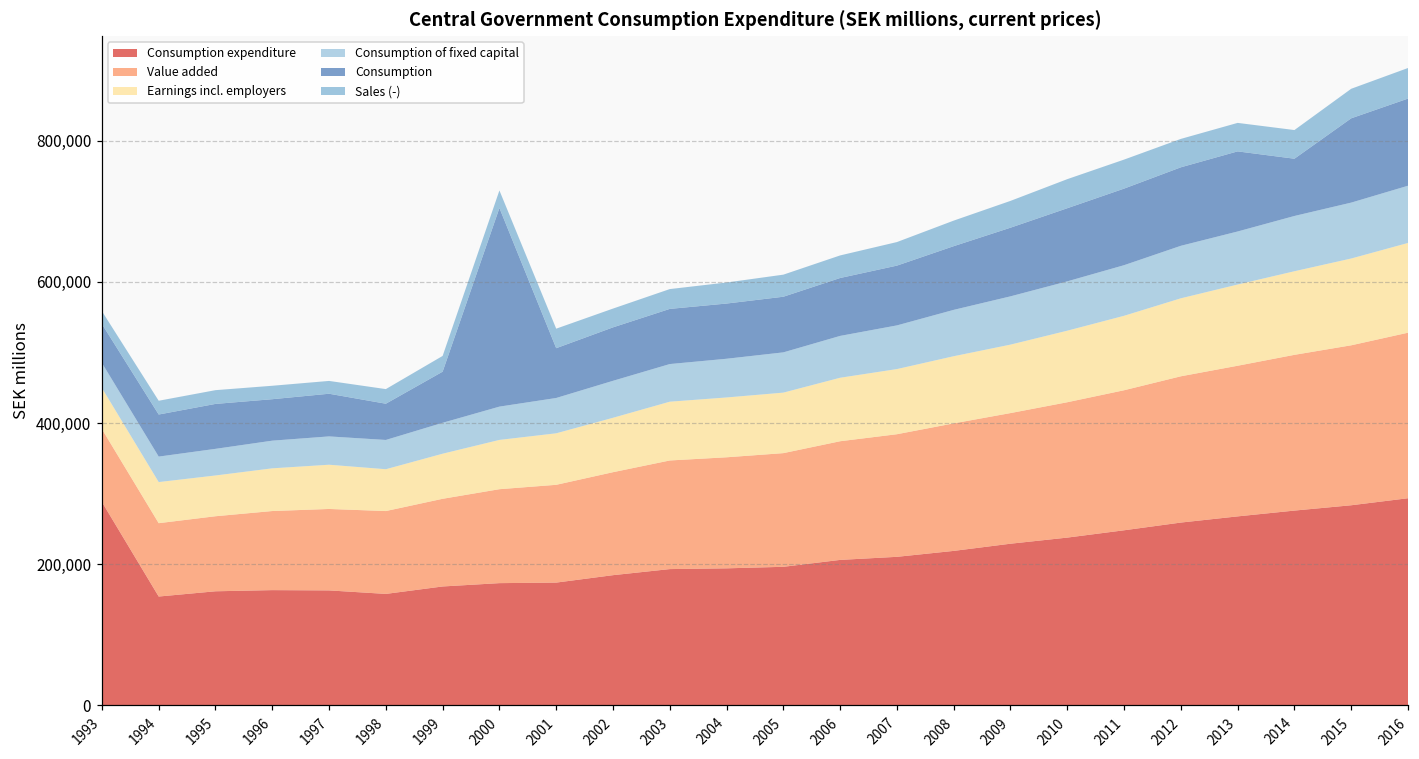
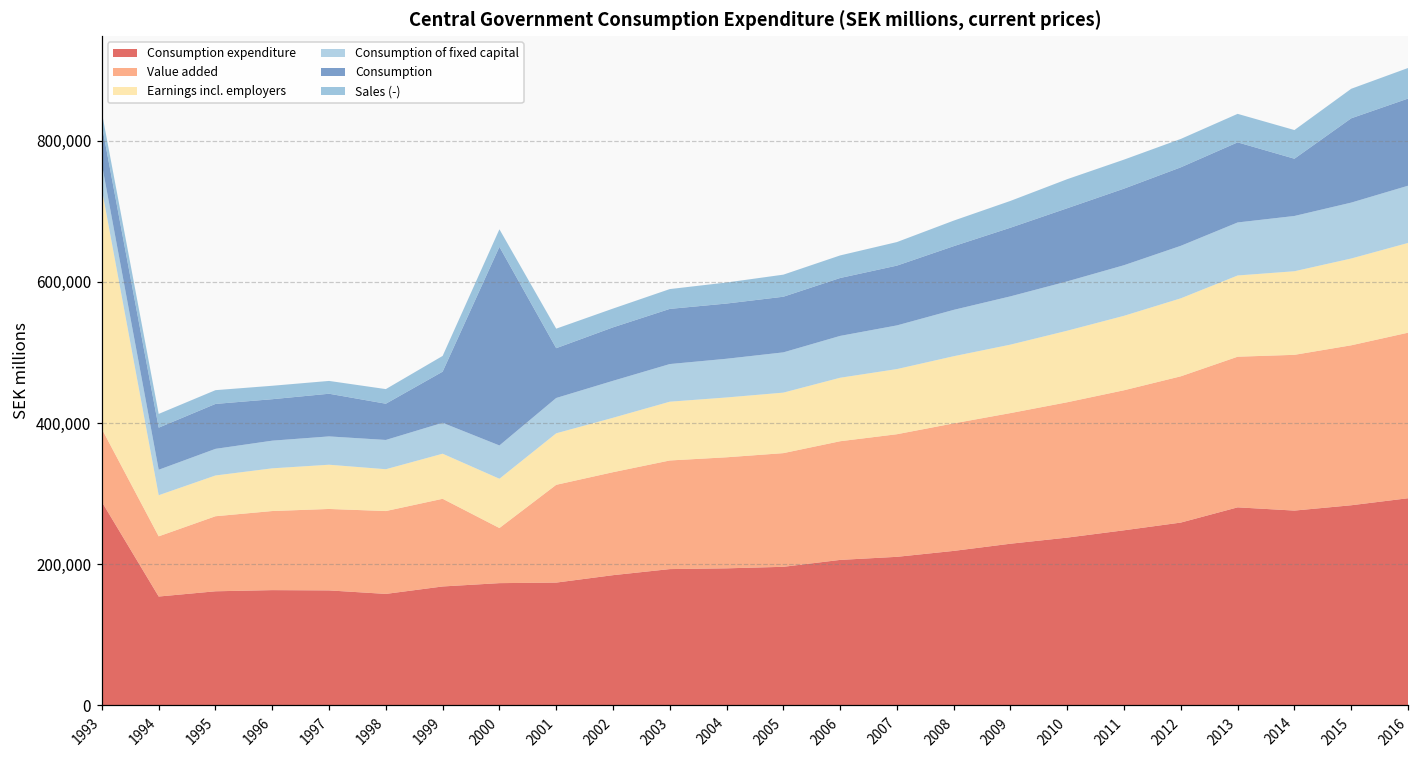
Earnings incl. employers, 1993: 60,000 -> 340,000
Value added, 1994: 100,000 -> 90,000
Value added, 2000: 130,000 -> 80,000
Consumption expenditure, 2013: 270,000 -> 280,000
